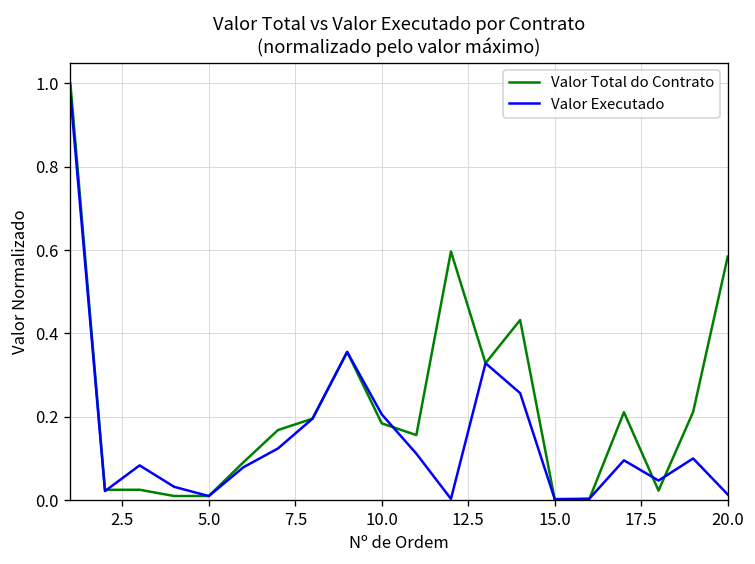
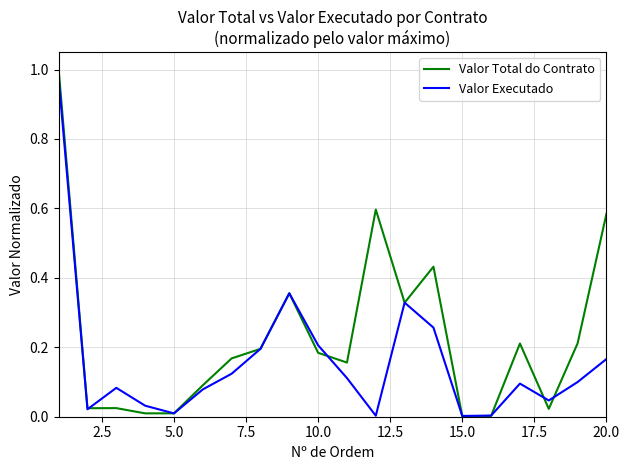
Valor Executado, 20.0: 0.01 -> 0.17
